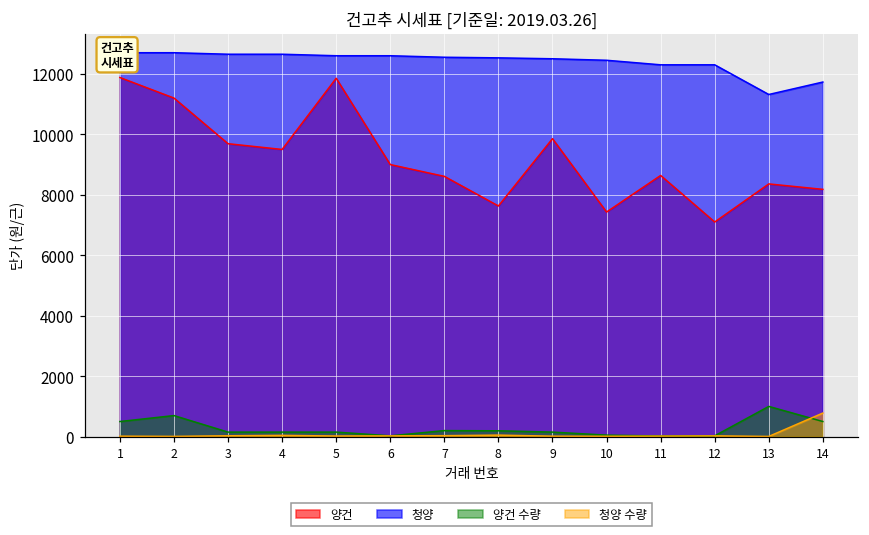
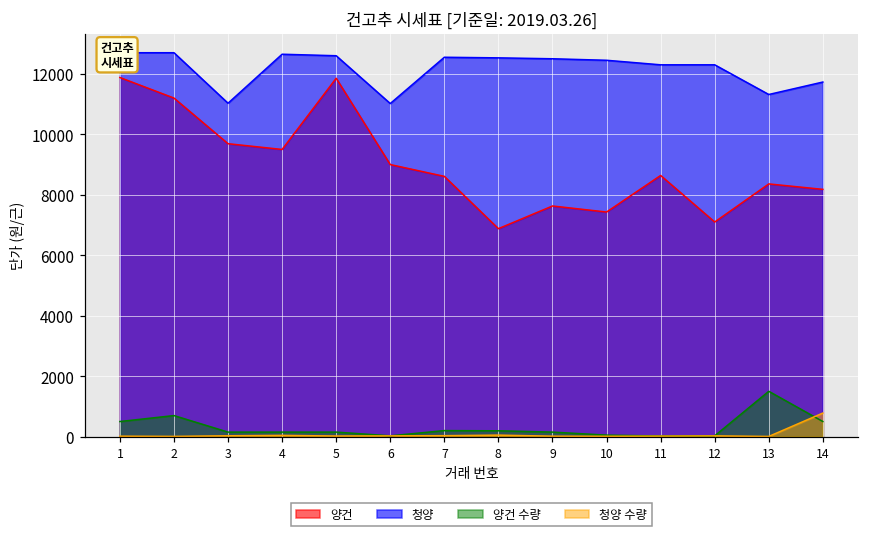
청양, 3: 12700 -> 11000
청양, 6: 12600 -> 11000
양건, 8: 7600 -> 6900
양건, 9: 9900 -> 7600
양건 수량, 13: 1000 -> 1500
